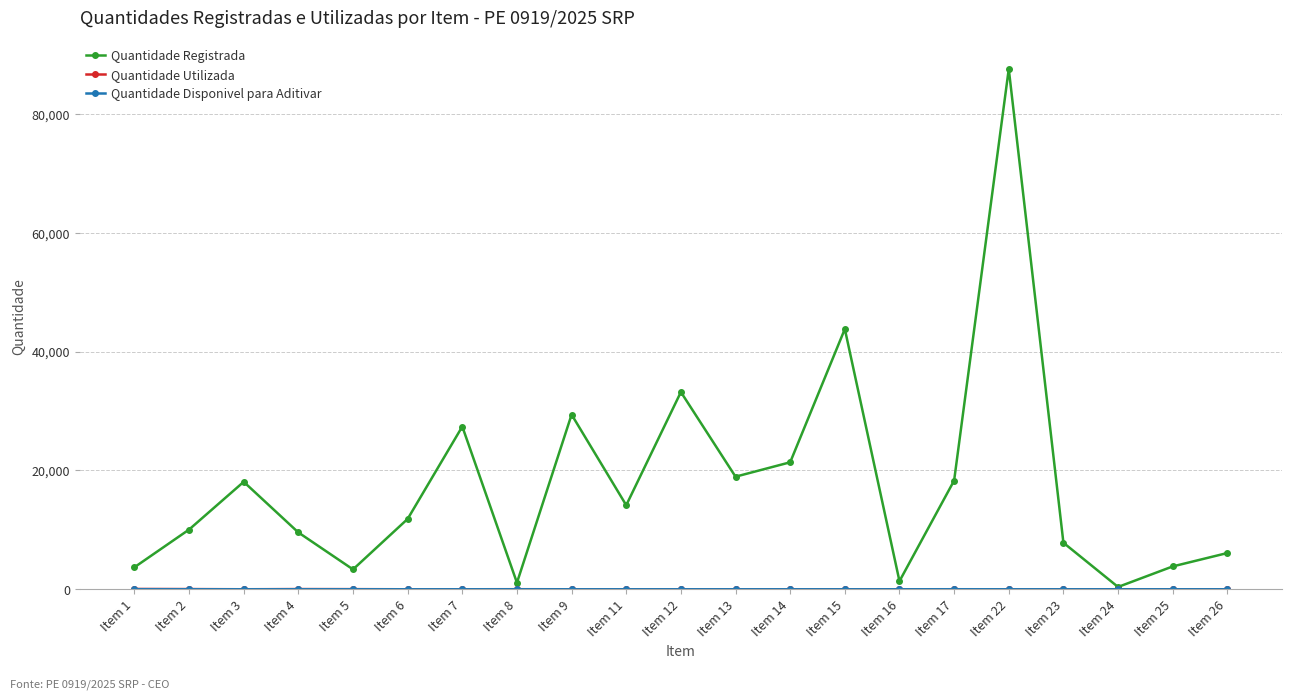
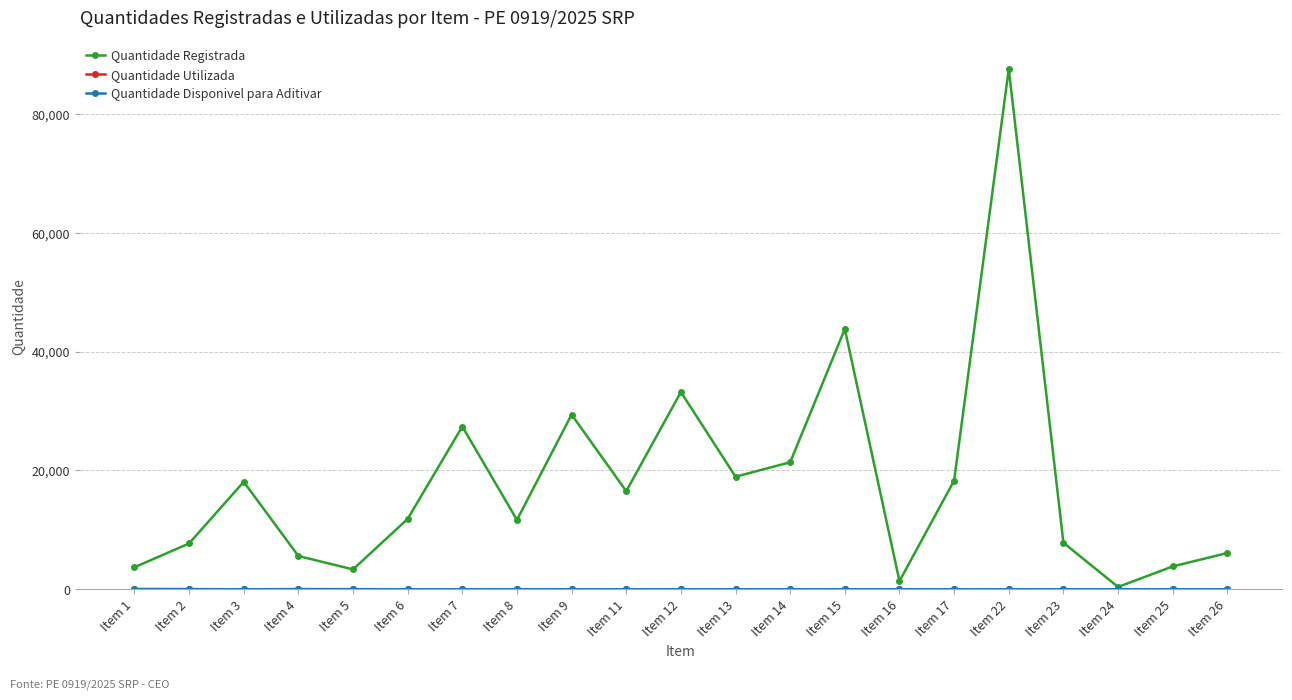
Quantidade Registrada, Item 2: 10,000 -> 8,000
Quantidade Registrada, Item 4: 10,000 -> 6,000
Quantidade Registrada, Item 8: 1,000 -> 12,000
Quantidade Registrada, Item 11: 14,000 -> 17,000
